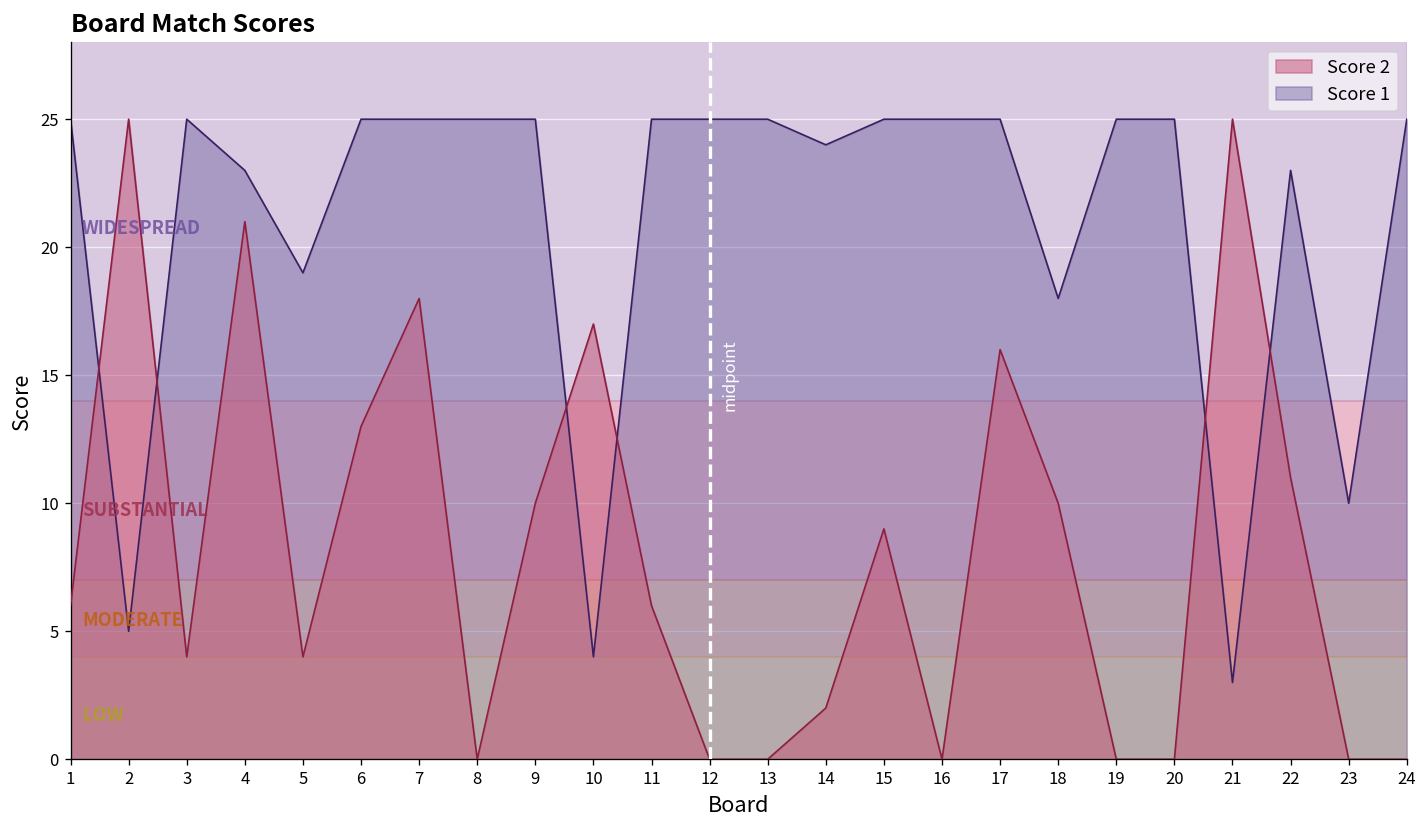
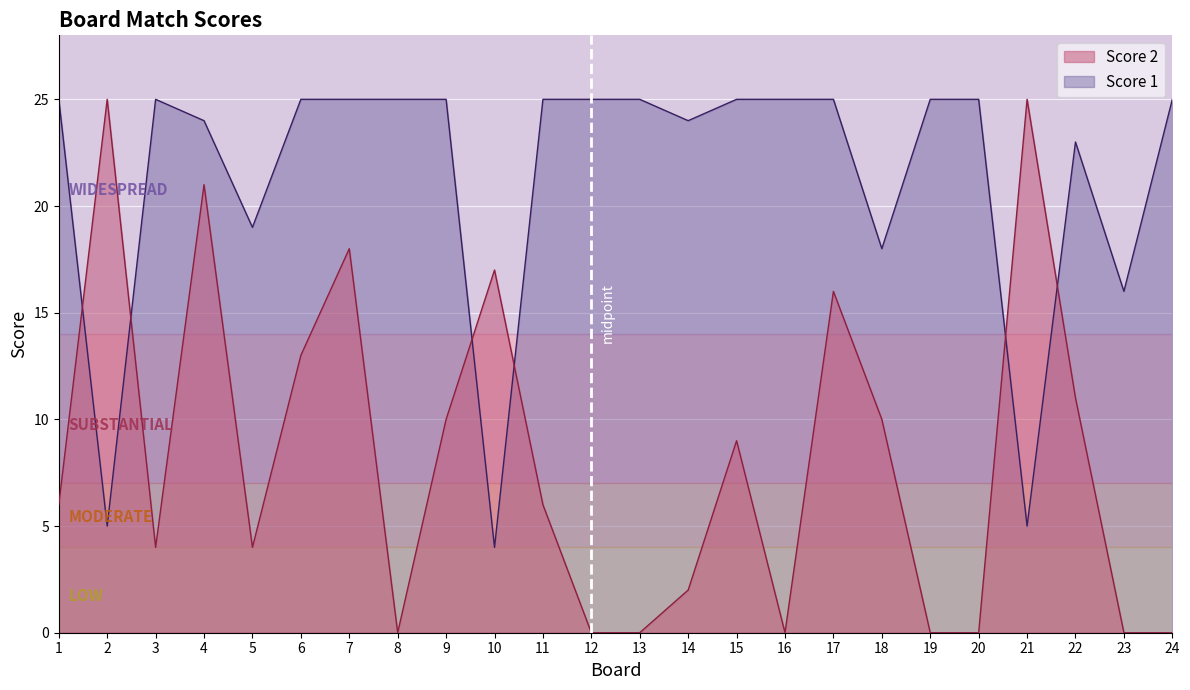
Score 1, 4: 23 -> 24
Score 1, 21: 3 -> 5
Score 1, 23: 10 -> 16
